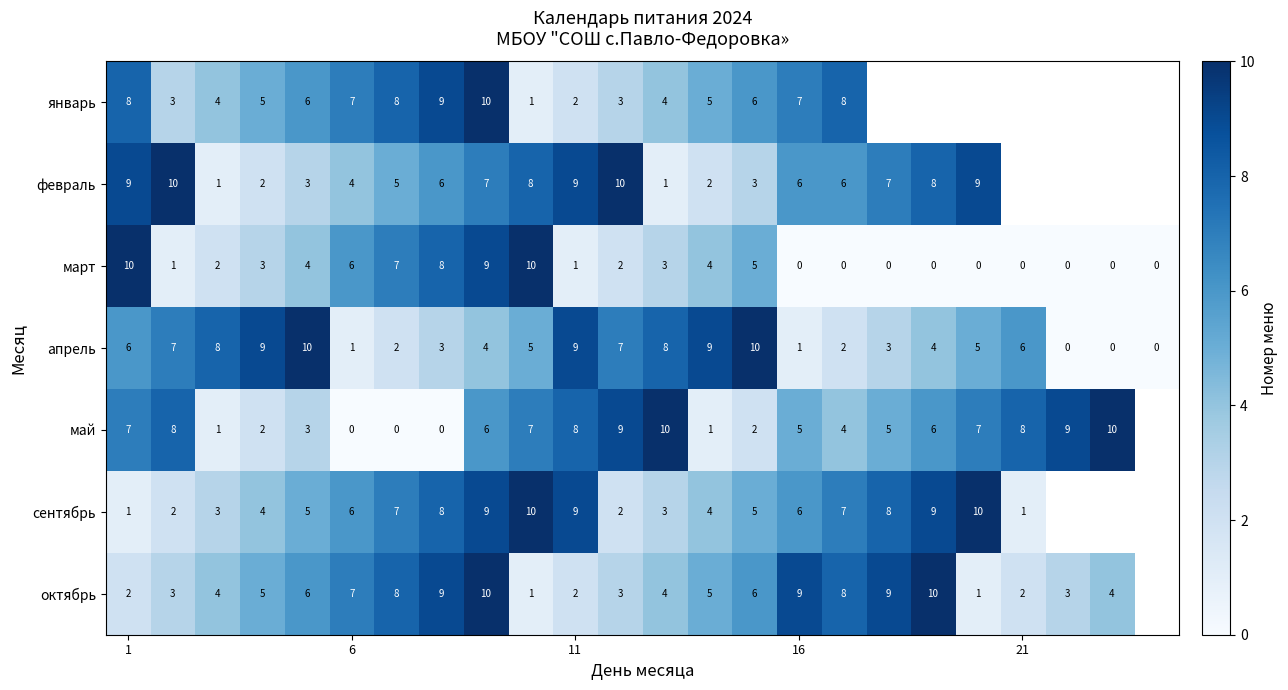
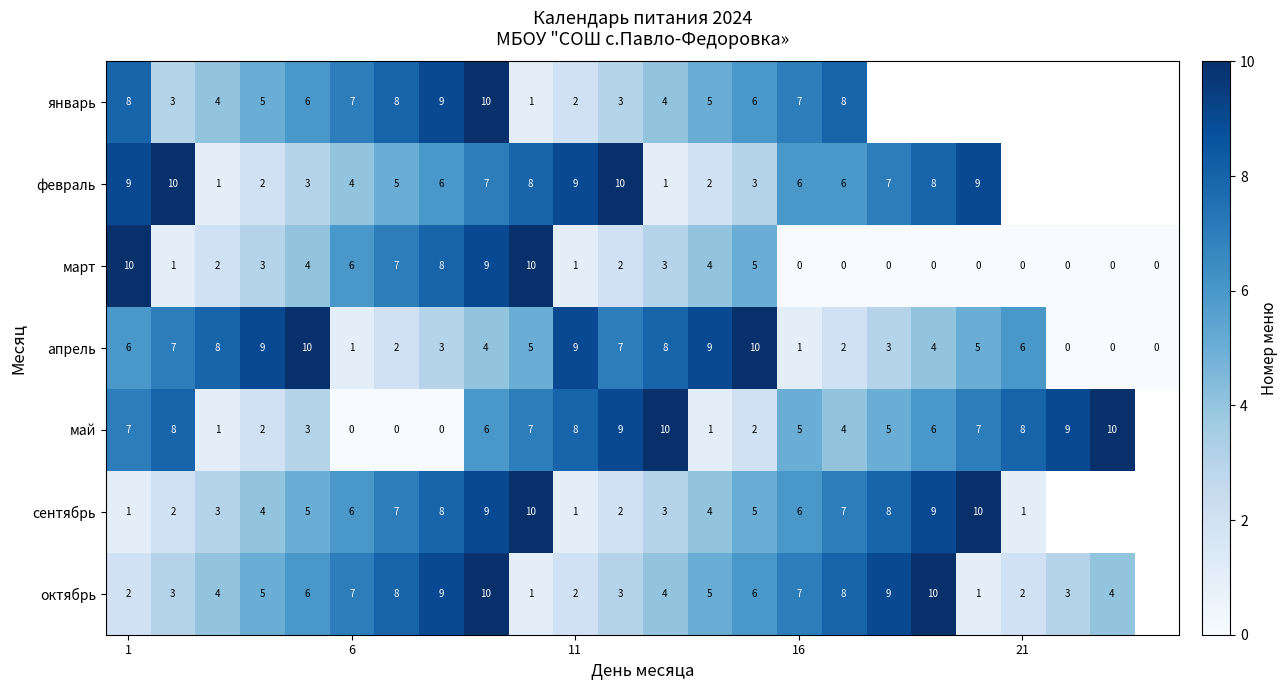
сентябрь, 11: 9 -> 1
октябрь, 16: 9 -> 7
